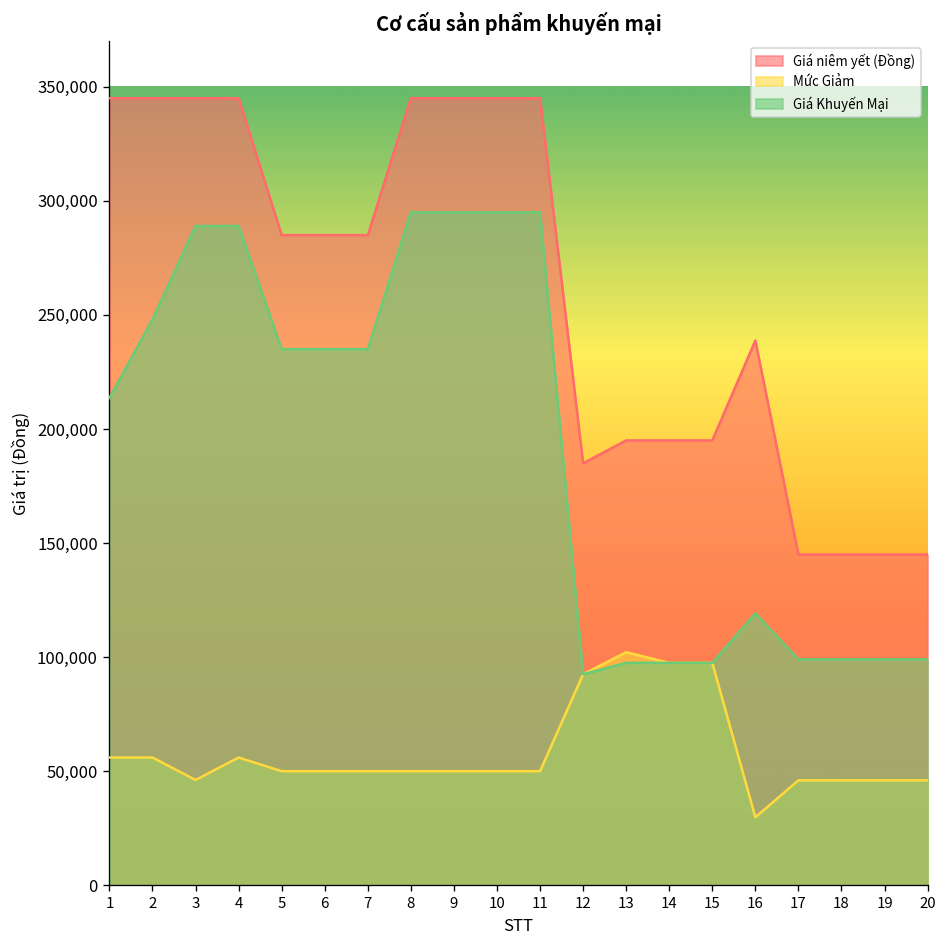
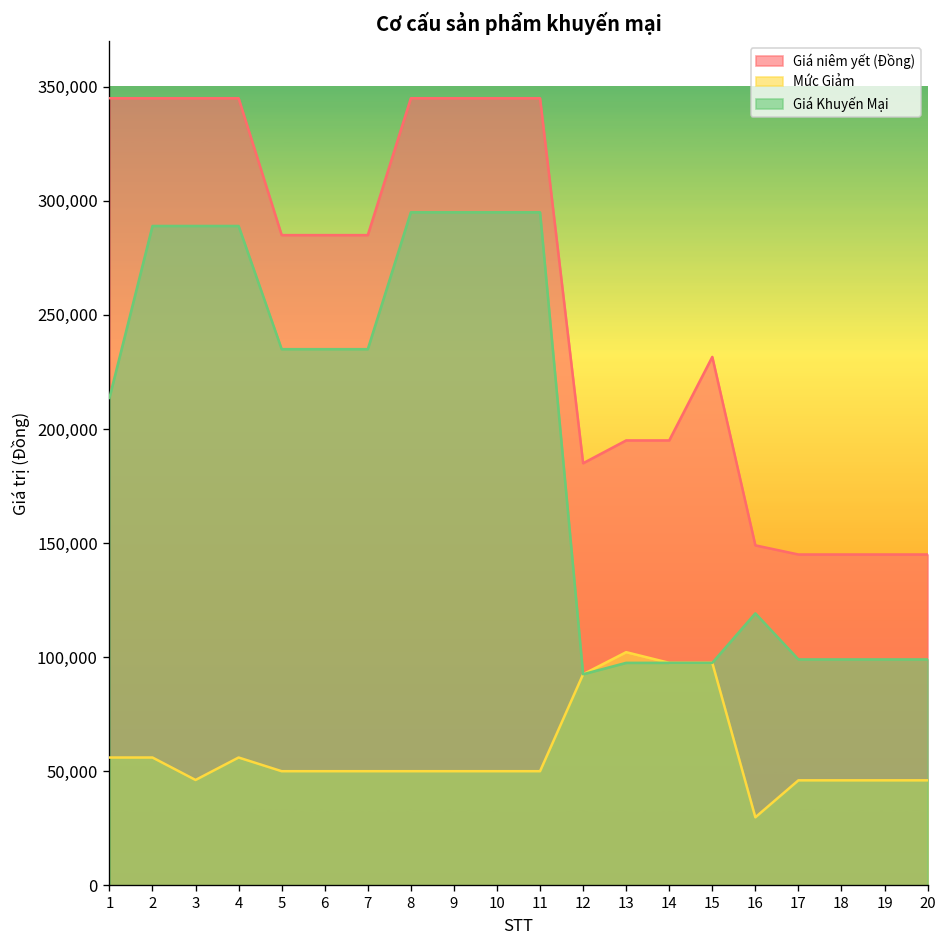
Giá Khuyến Mại, 2: 248,000 -> 289,000
Giá niêm yết (Đồng), 15: 195,000 -> 232,000
Giá niêm yết (Đồng), 16: 239,000 -> 149,000
